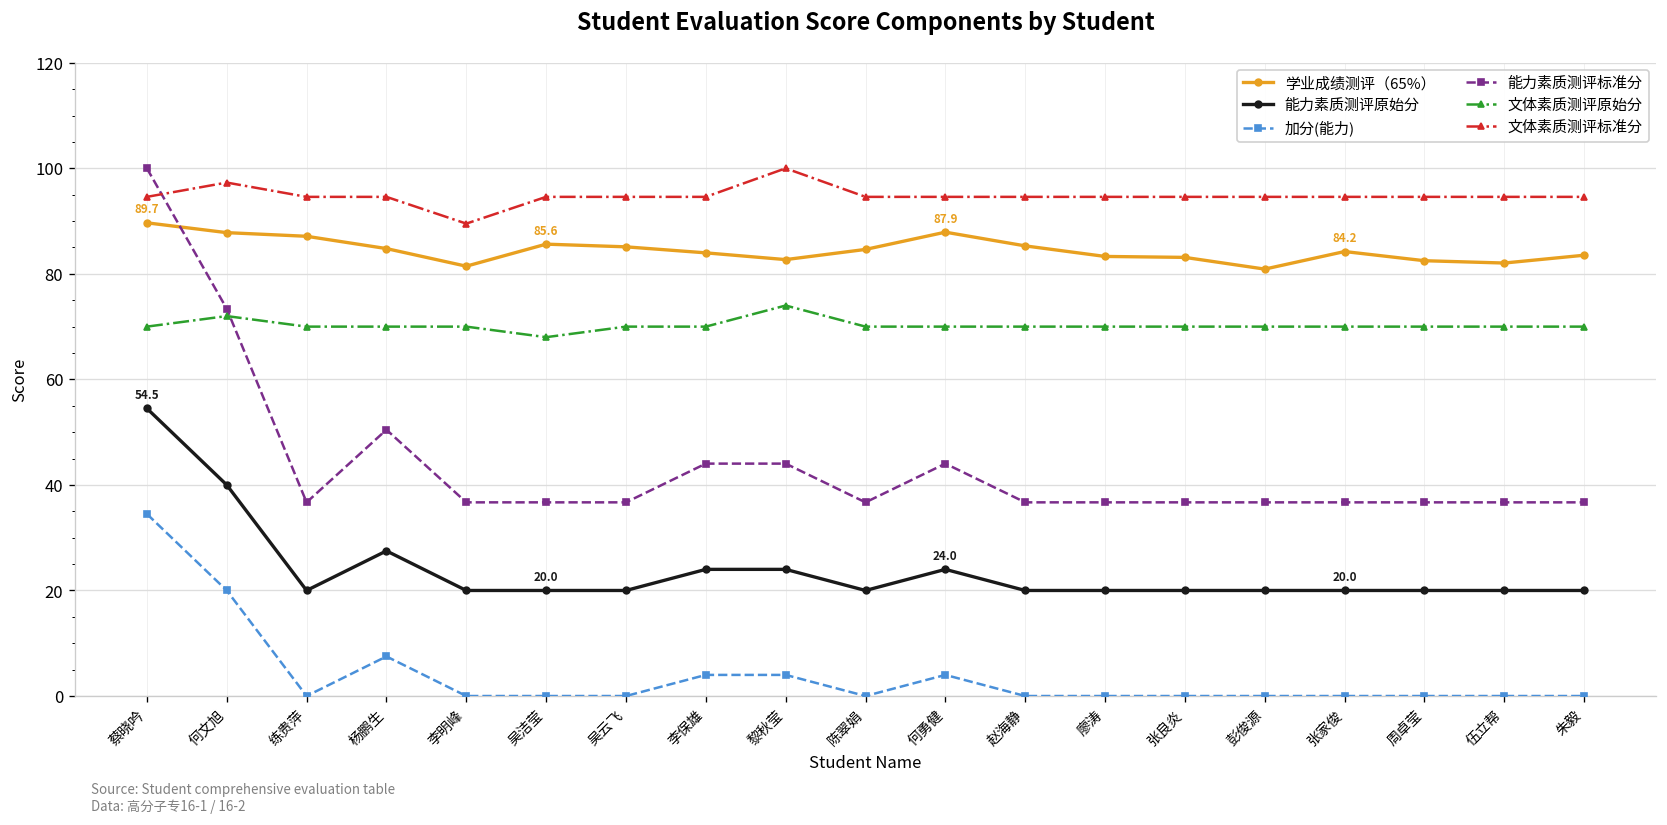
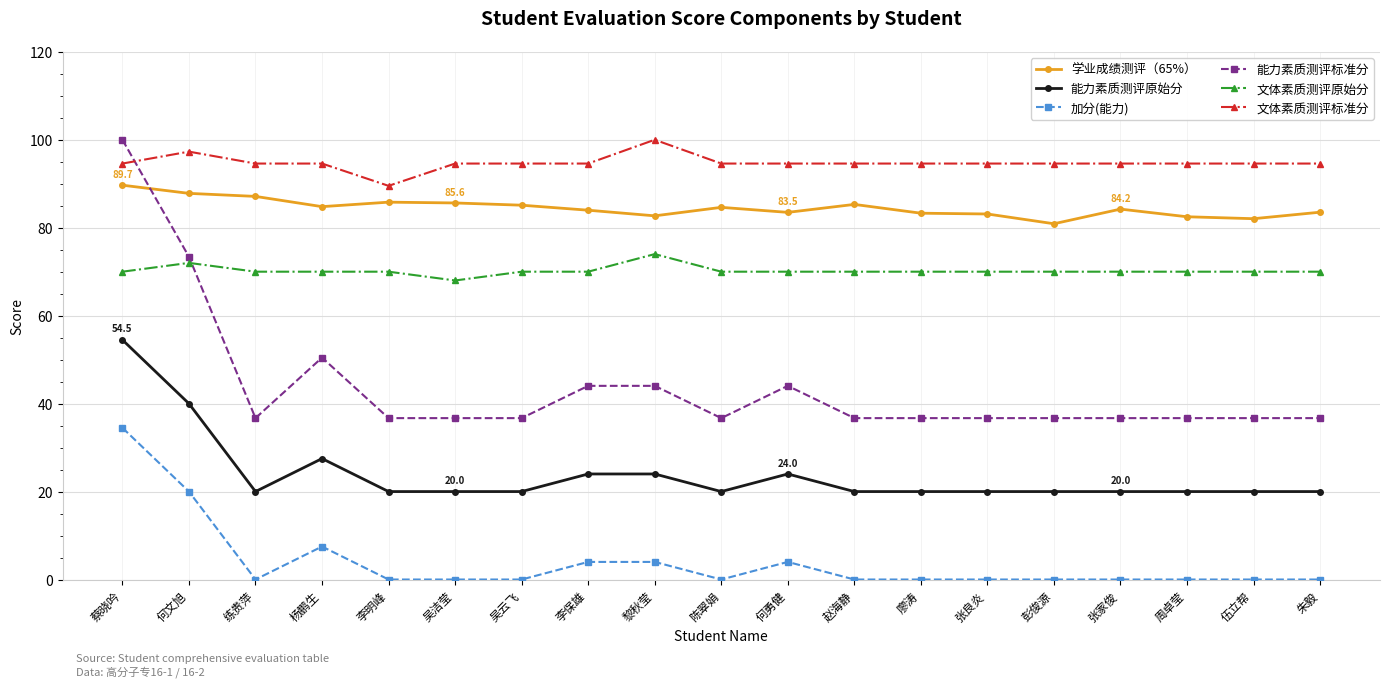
学业成绩测评（65%）, 李明峰: 81 -> 86
学业成绩测评（65%）, 何勇健: 87.9 -> 83.5
